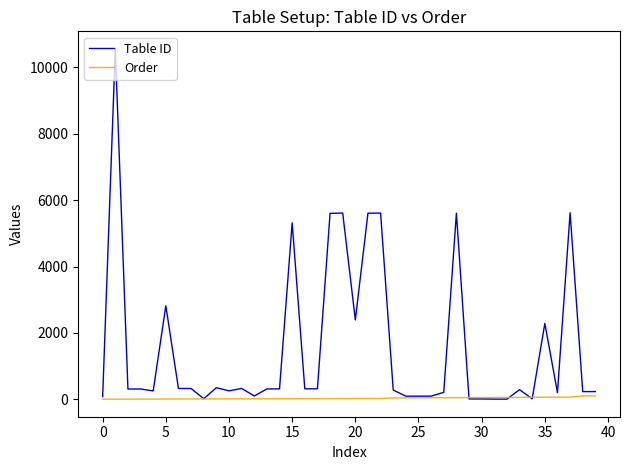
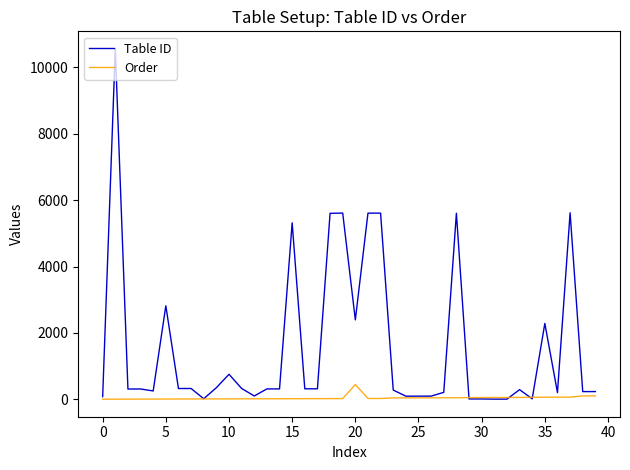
Table ID, 10: 300 -> 800
Order, 20: 0 -> 400
